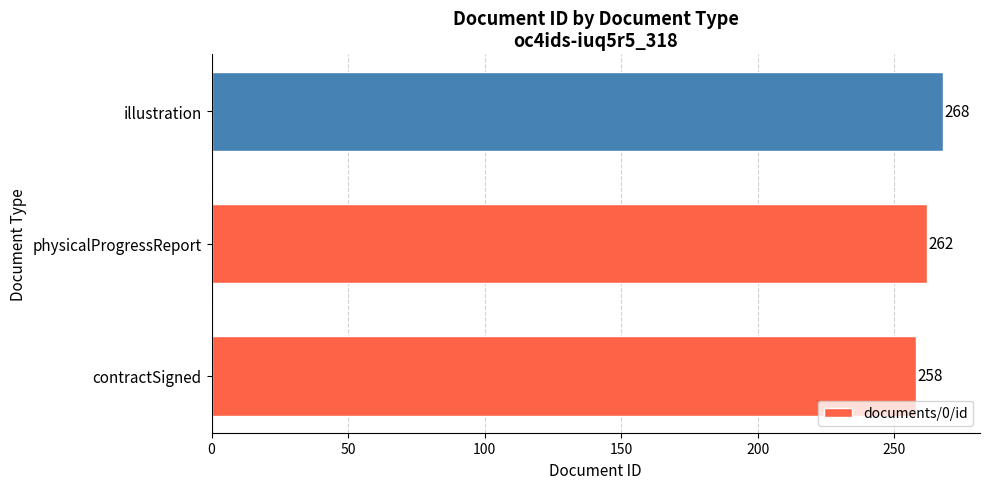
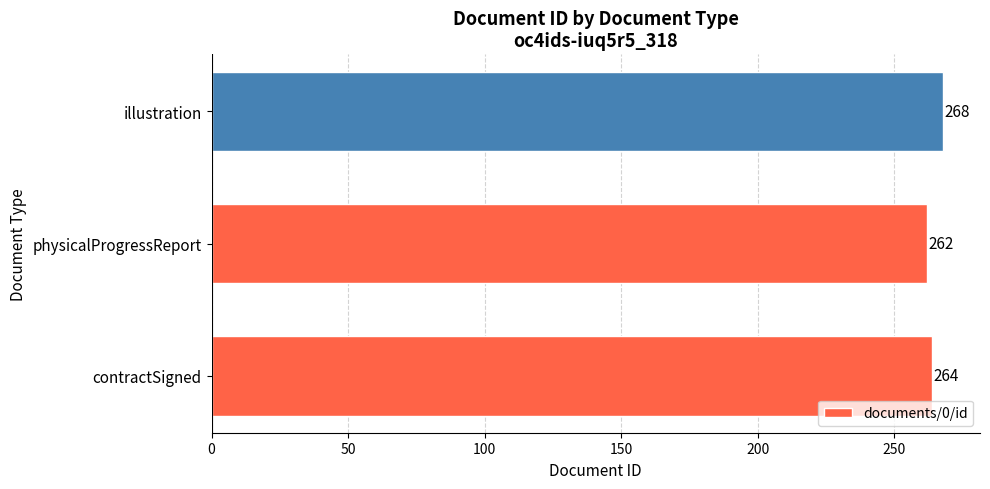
contractSigned: 258 -> 264
